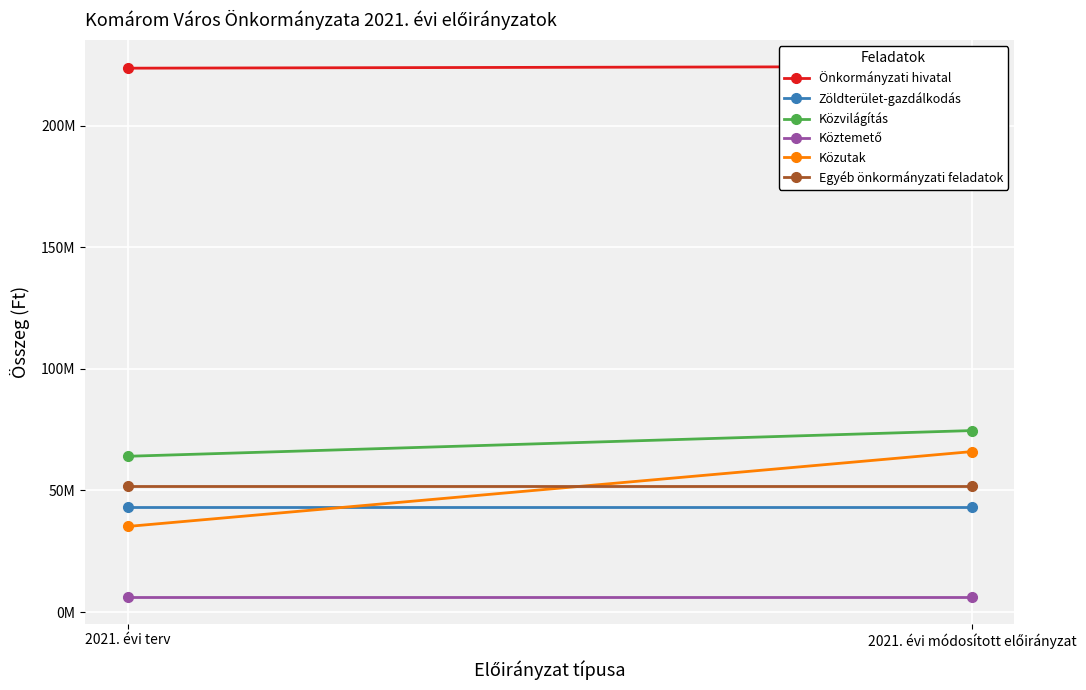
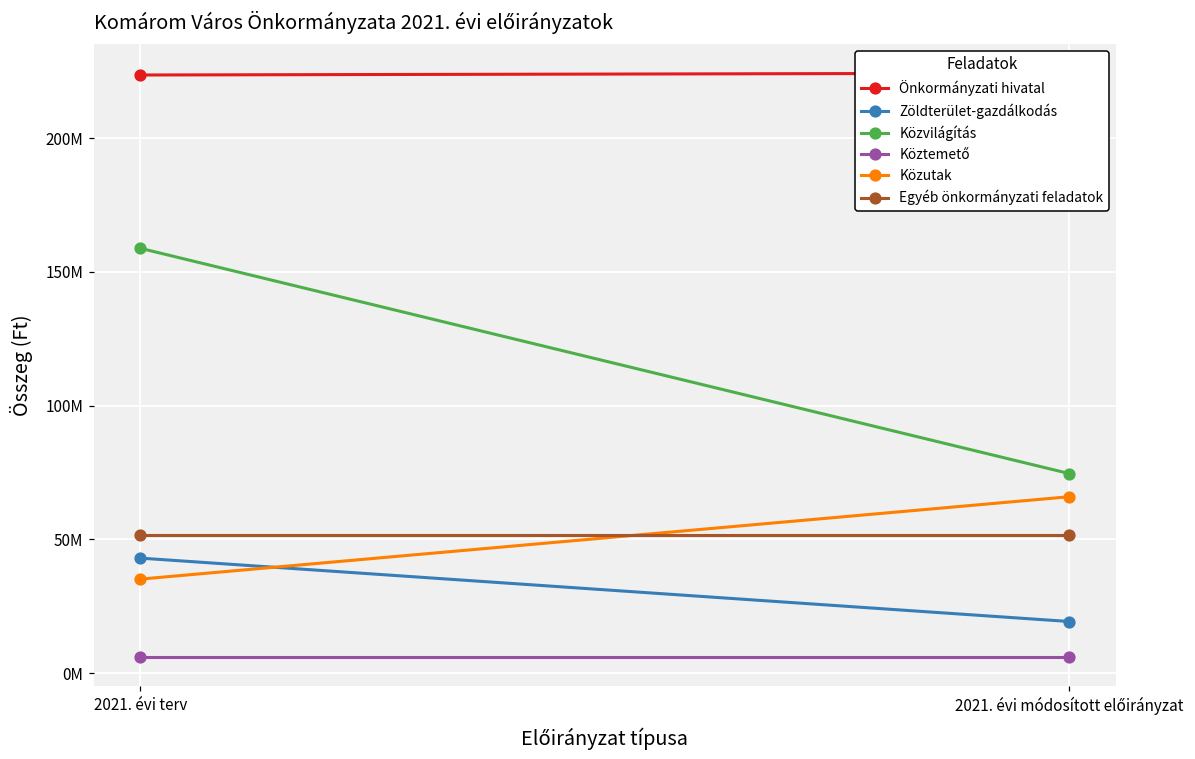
Közvilágítás, 2021. évi terv: 64000000 -> 159000000
Zöldterület-gazdálkodás, 2021. évi módosított előirányzat: 43000000 -> 19000000
